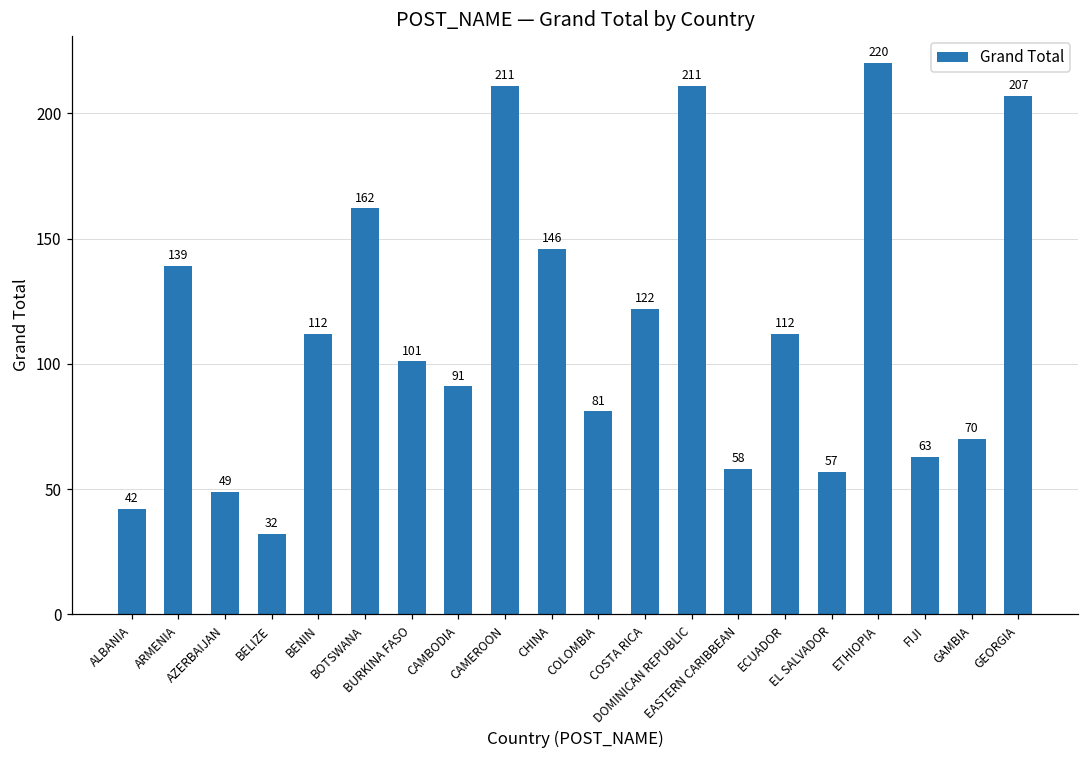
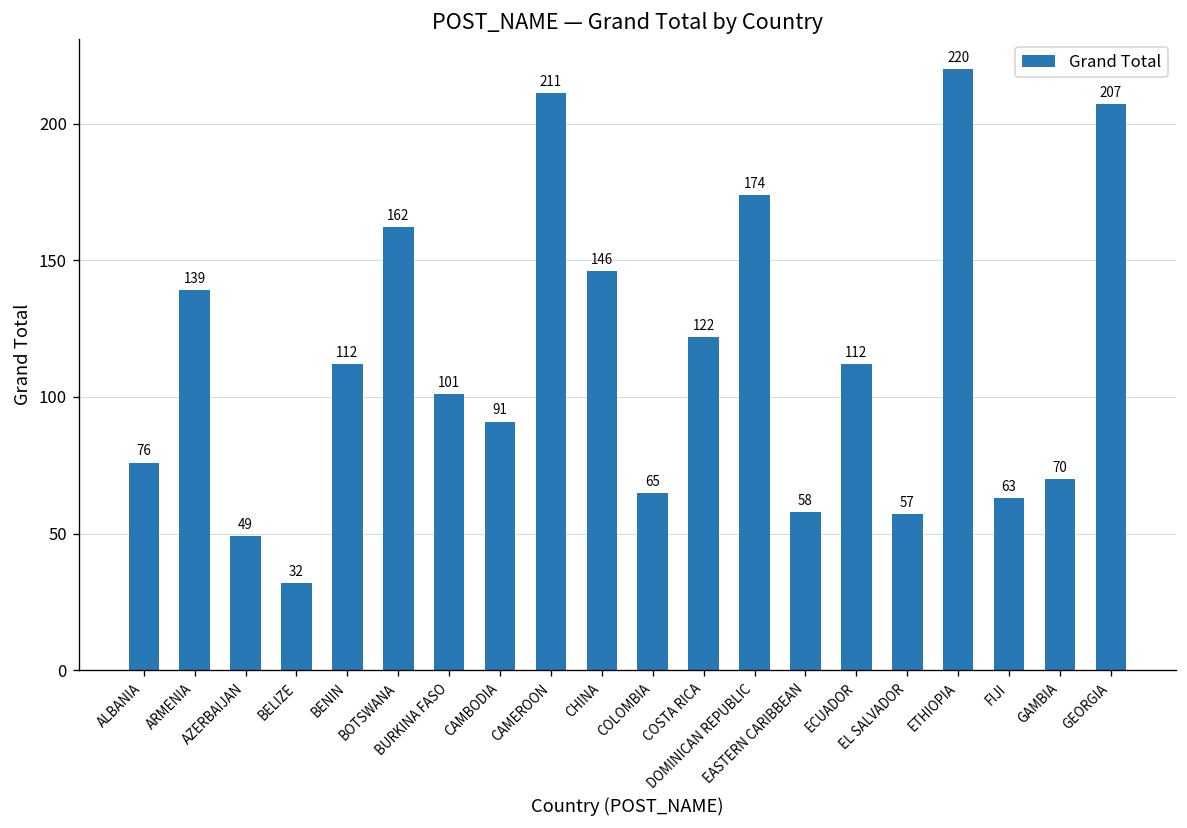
ALBANIA: 42 -> 76
COLOMBIA: 81 -> 65
DOMINICAN REPUBLIC: 211 -> 174
